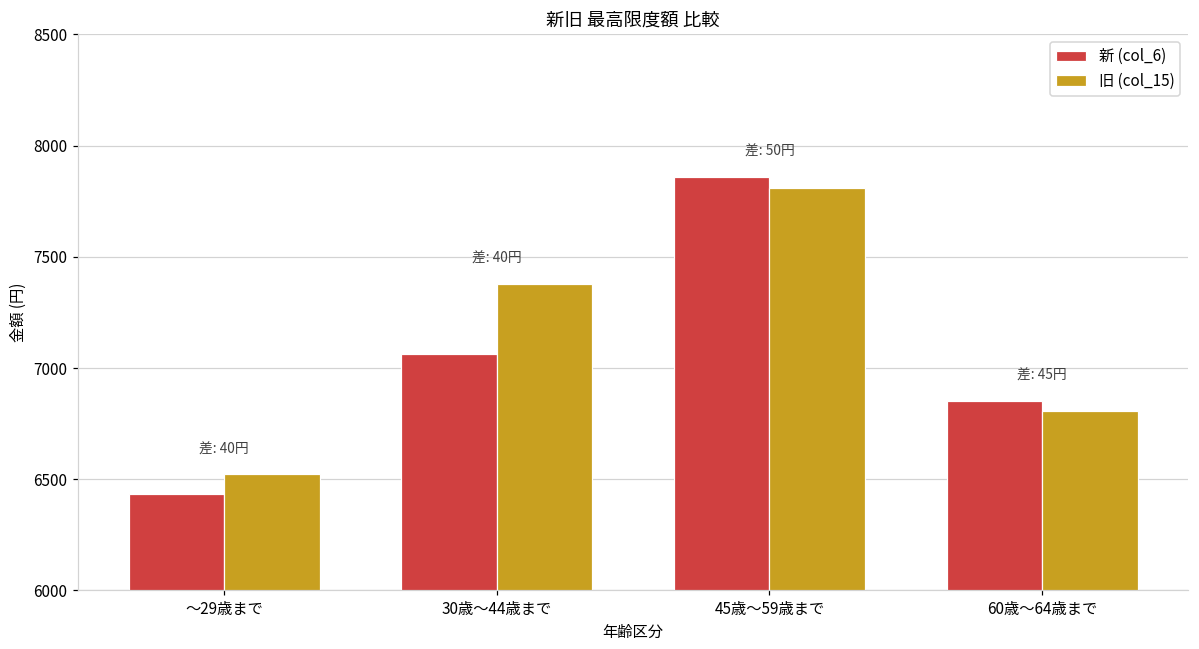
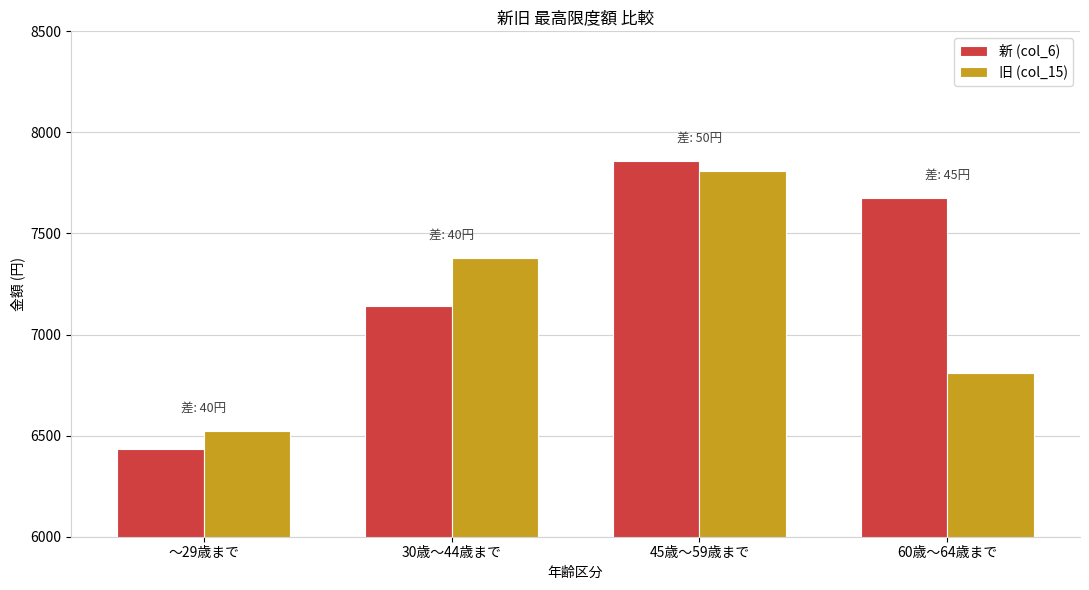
新 (col_6), 30歳～44歳まで: 7060 -> 7140
新 (col_6), 60歳～64歳まで: 6850 -> 7680
